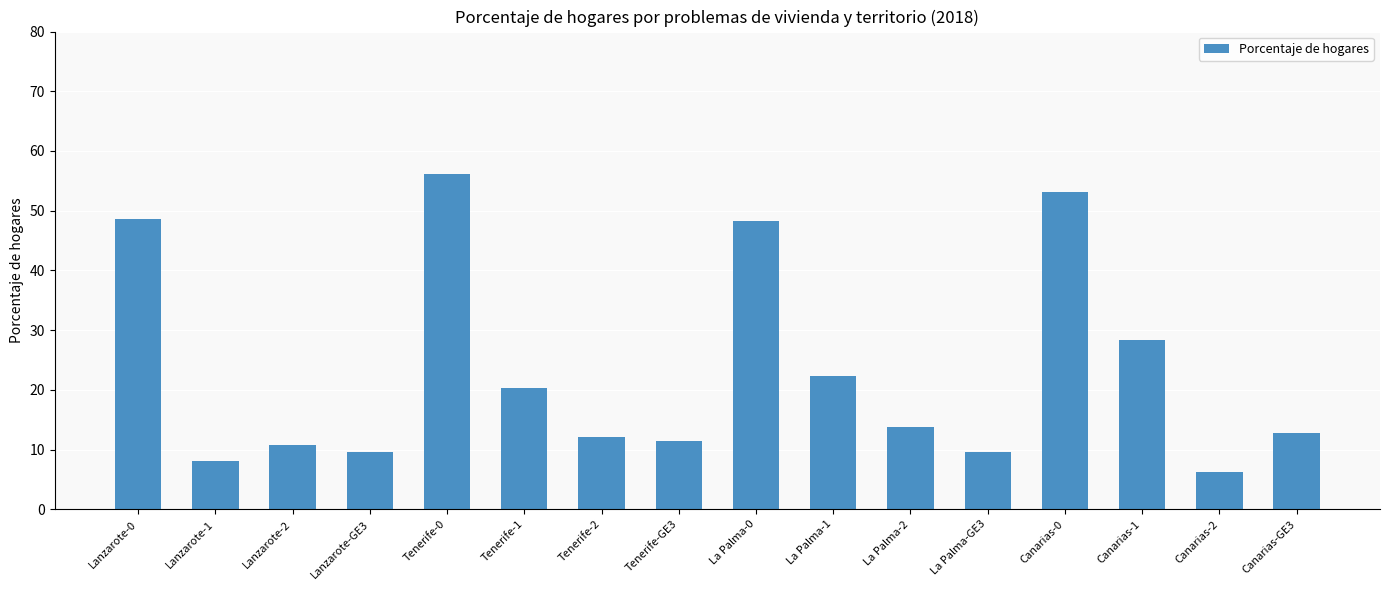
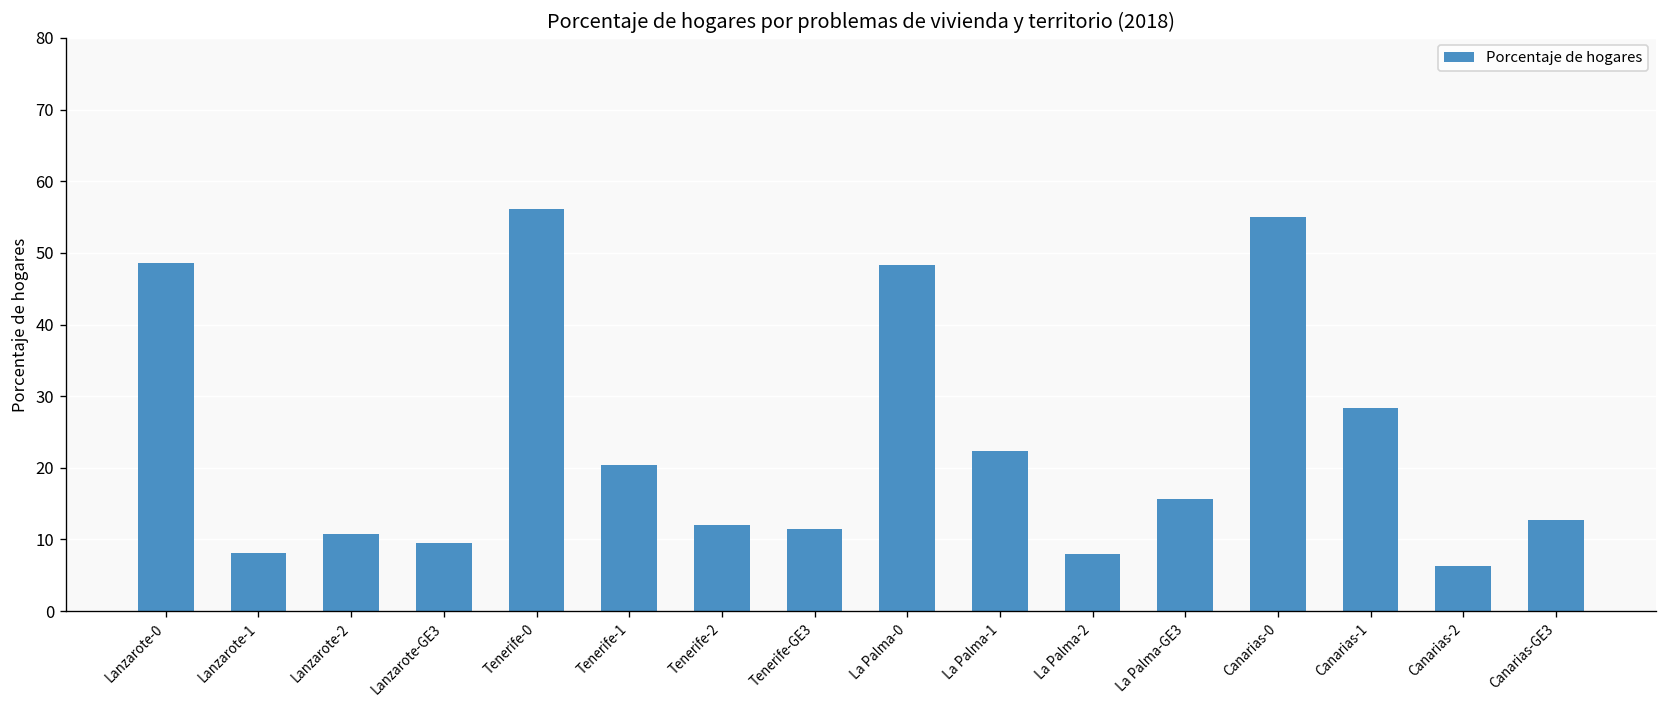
La Palma-2: 14 -> 8
La Palma-GE3: 10 -> 16
Canarias-0: 53 -> 55
